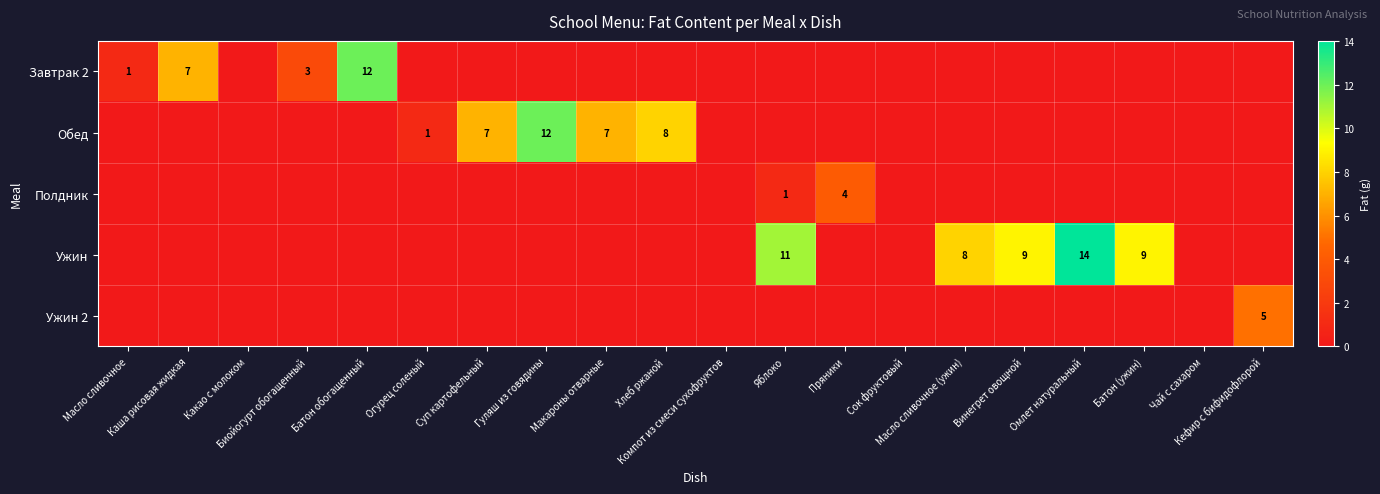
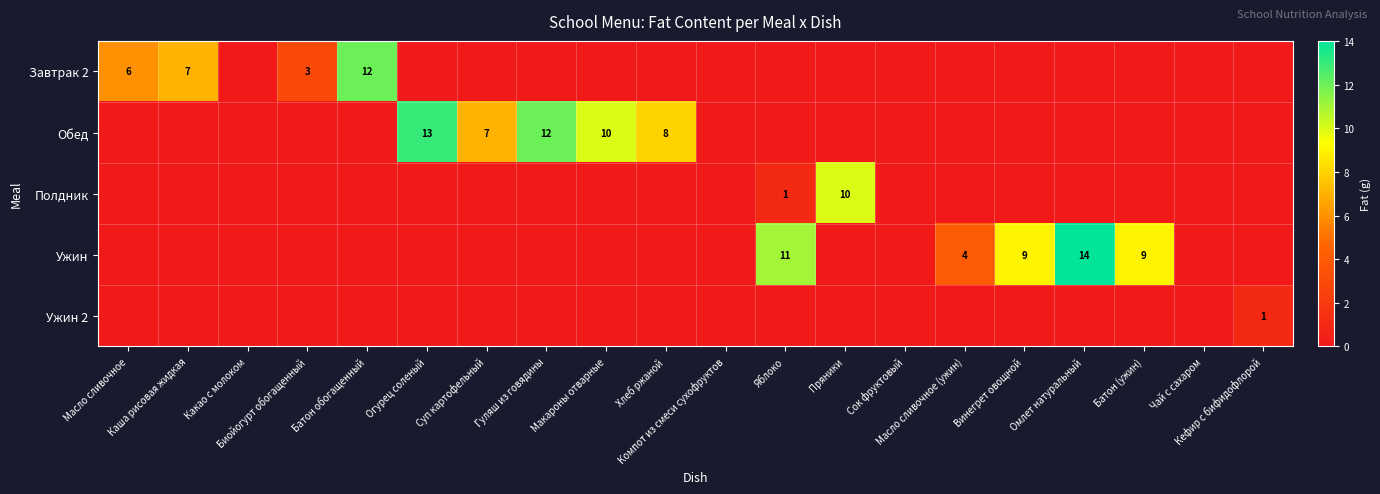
Завтрак 2, Масло сливочное: 1 -> 6
Обед, Огурец соленый: 1 -> 13
Обед, Макароны отварные: 7 -> 10
Полдник, Пряники: 4 -> 10
Ужин, Масло сливочное (ужин): 8 -> 4
Ужин 2, Кефир с бифидофлорой: 5 -> 1
